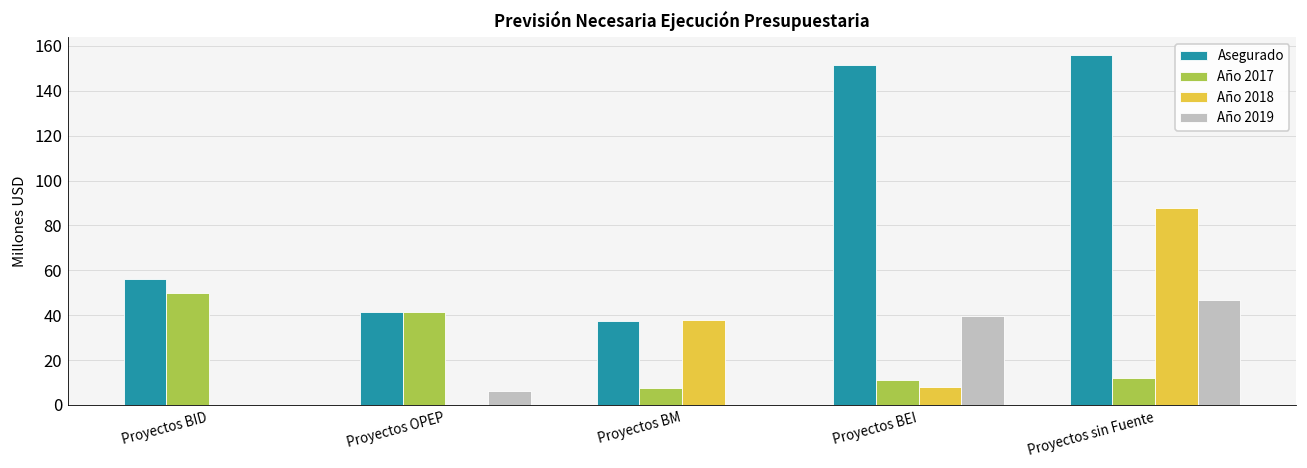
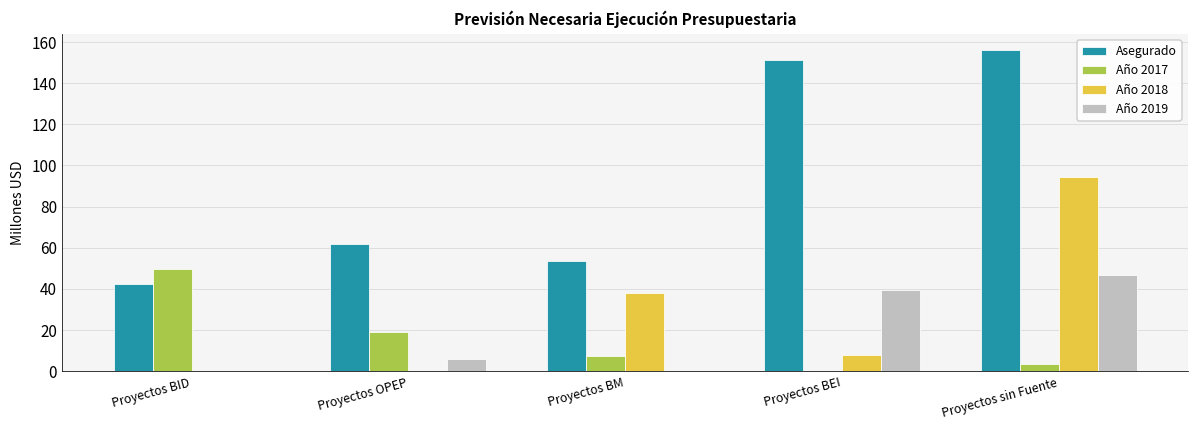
Asegurado, Proyectos BID: 56 -> 42
Asegurado, Proyectos OPEP: 42 -> 62
Año 2017, Proyectos OPEP: 42 -> 19
Asegurado, Proyectos BM: 37 -> 53
Año 2017, Proyectos BEI: 11 -> 0
Año 2017, Proyectos sin Fuente: 12 -> 4
Año 2018, Proyectos sin Fuente: 88 -> 94
